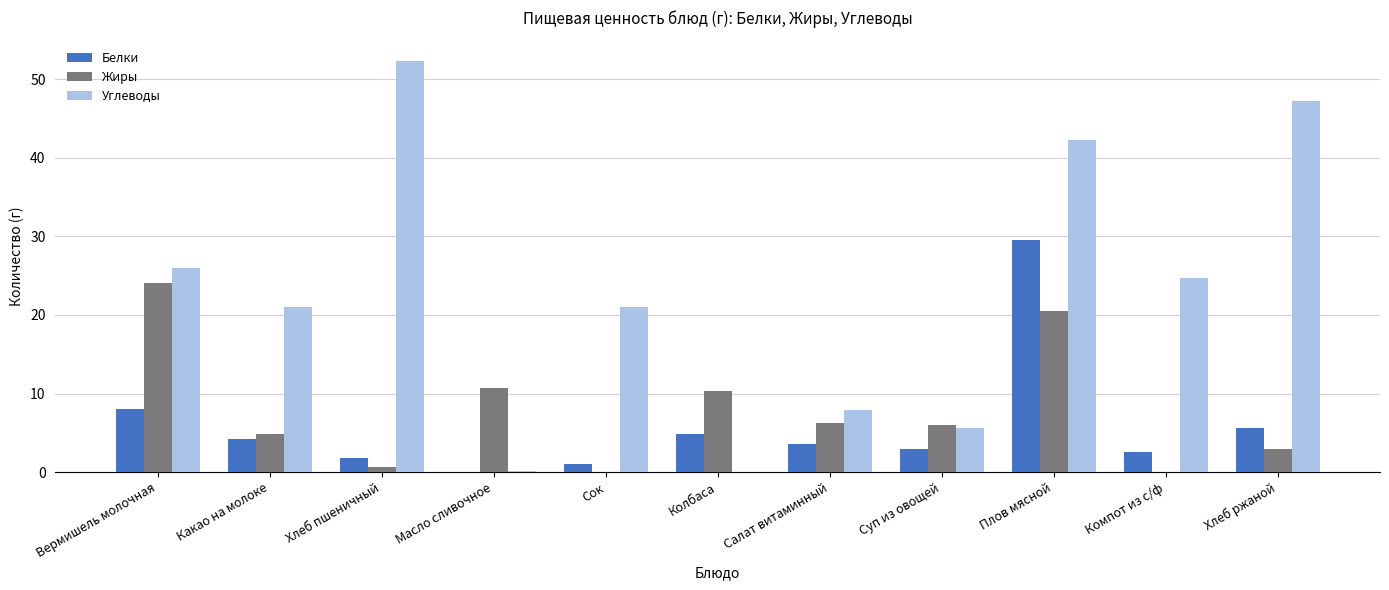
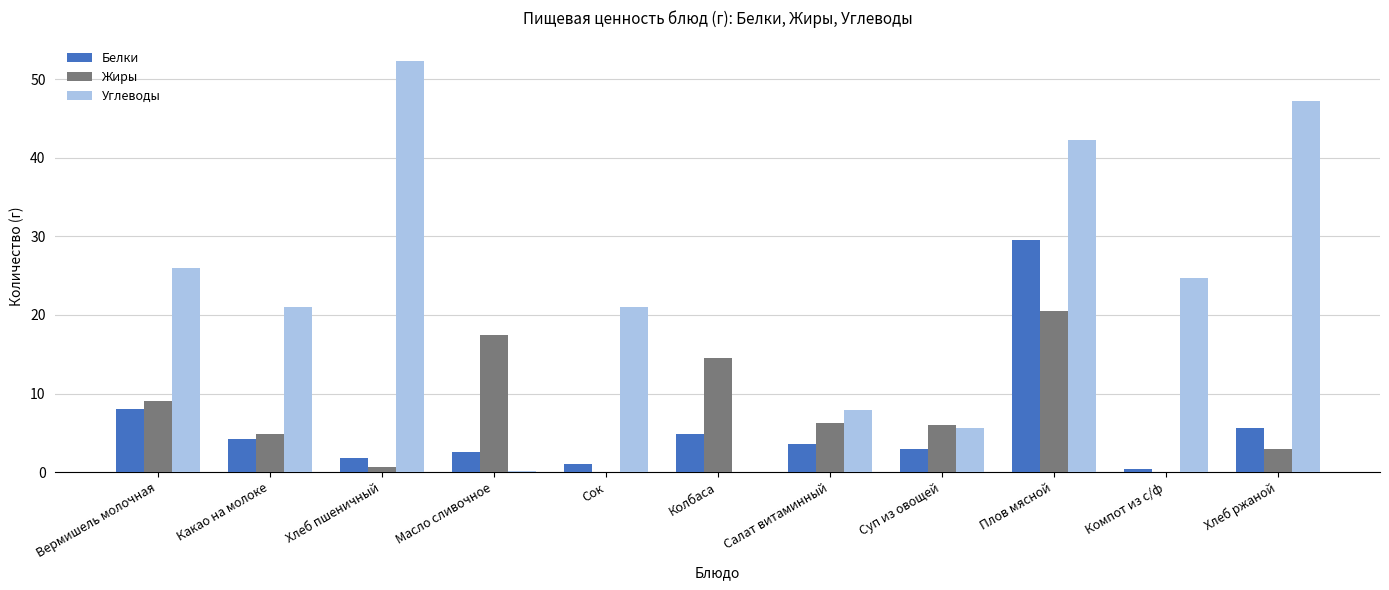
Жиры, Вермишель молочная: 24 -> 9
Белки, Масло сливочное: 0 -> 3
Жиры, Масло сливочное: 11 -> 18
Жиры, Колбаса: 10 -> 15
Белки, Компот из с/ф: 3 -> 0
